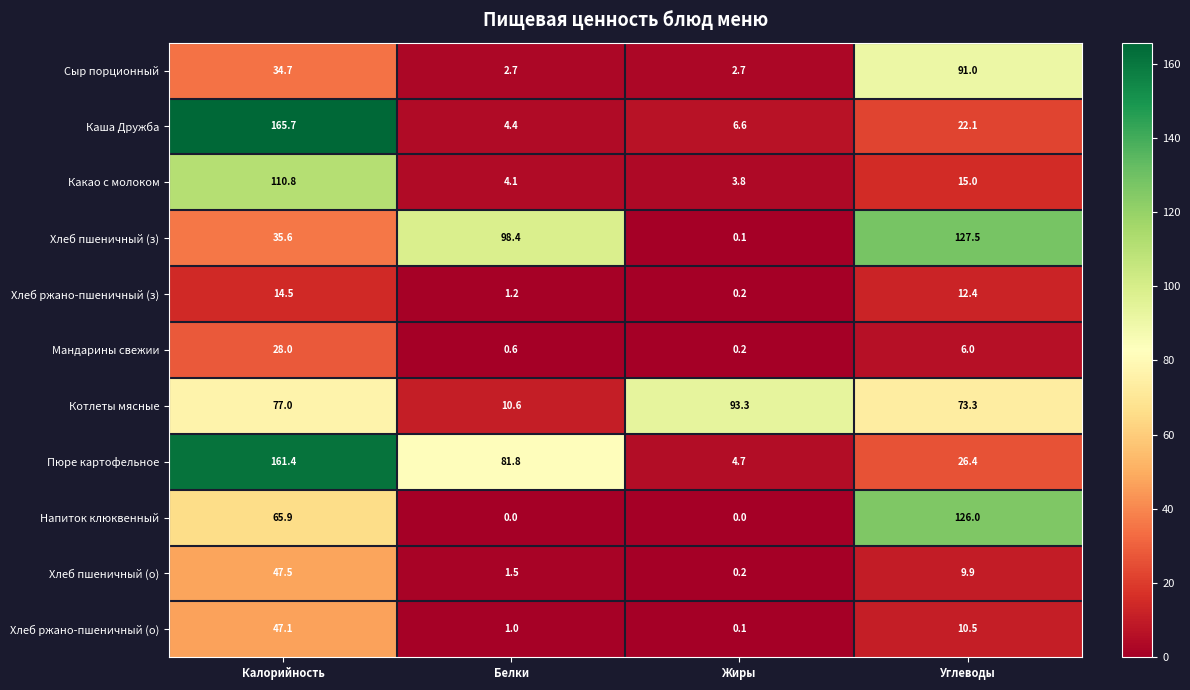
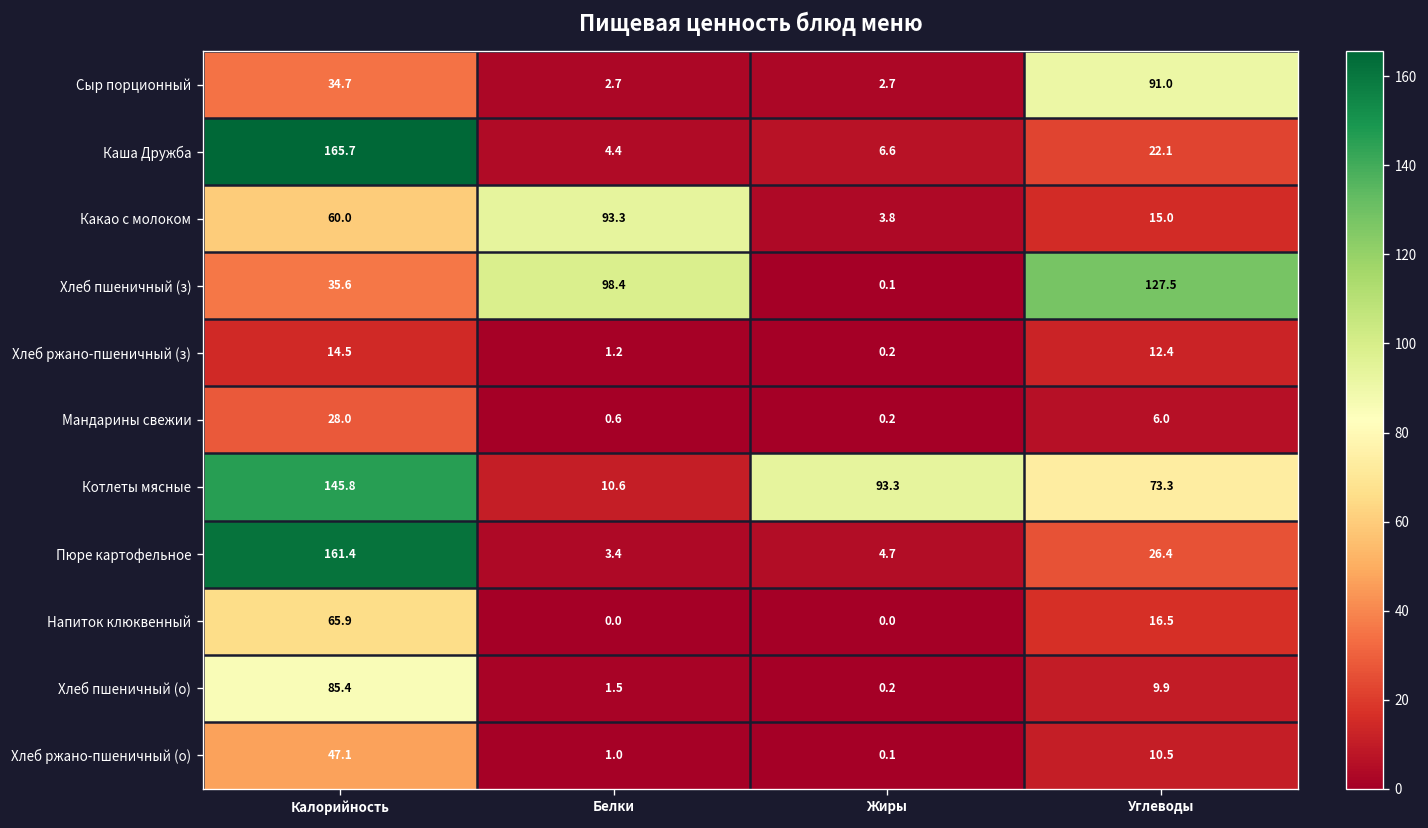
Какао с молоком, Калорийность: 110.8 -> 60.0
Какао с молоком, Белки: 4.1 -> 93.3
Котлеты мясные, Калорийность: 77.0 -> 145.8
Пюре картофельное, Белки: 81.8 -> 3.4
Напиток клюквенный, Углеводы: 126.0 -> 16.5
Хлеб пшеничный (о), Калорийность: 47.5 -> 85.4
